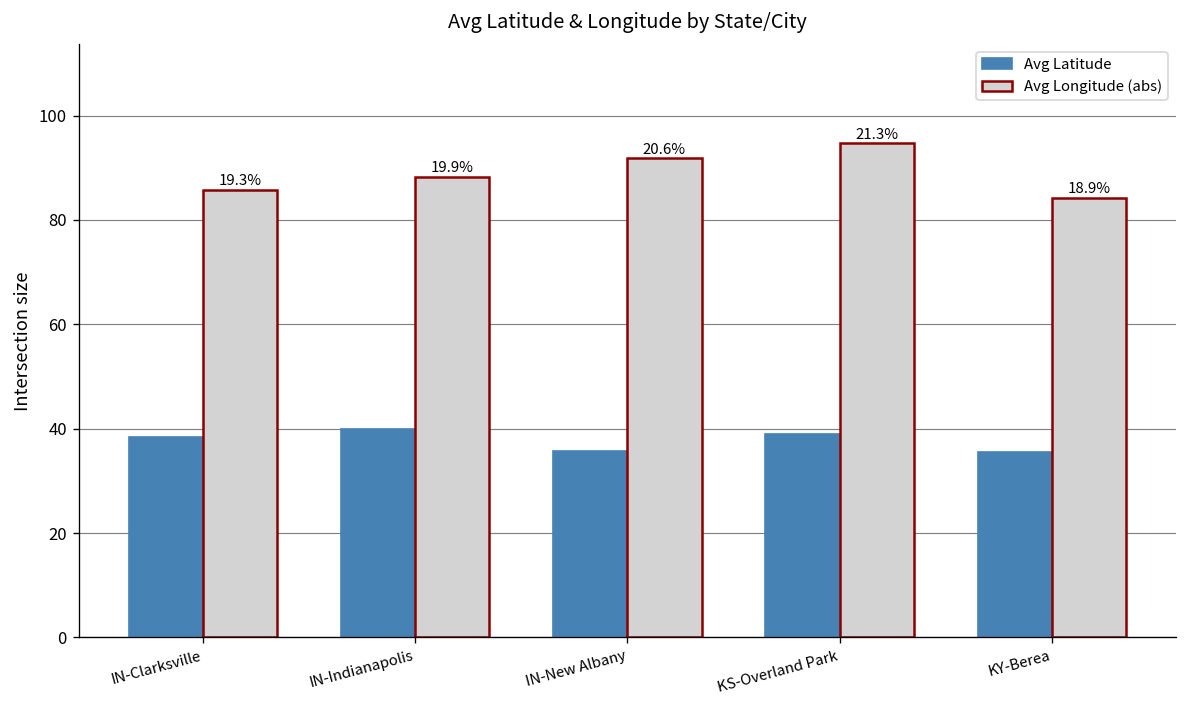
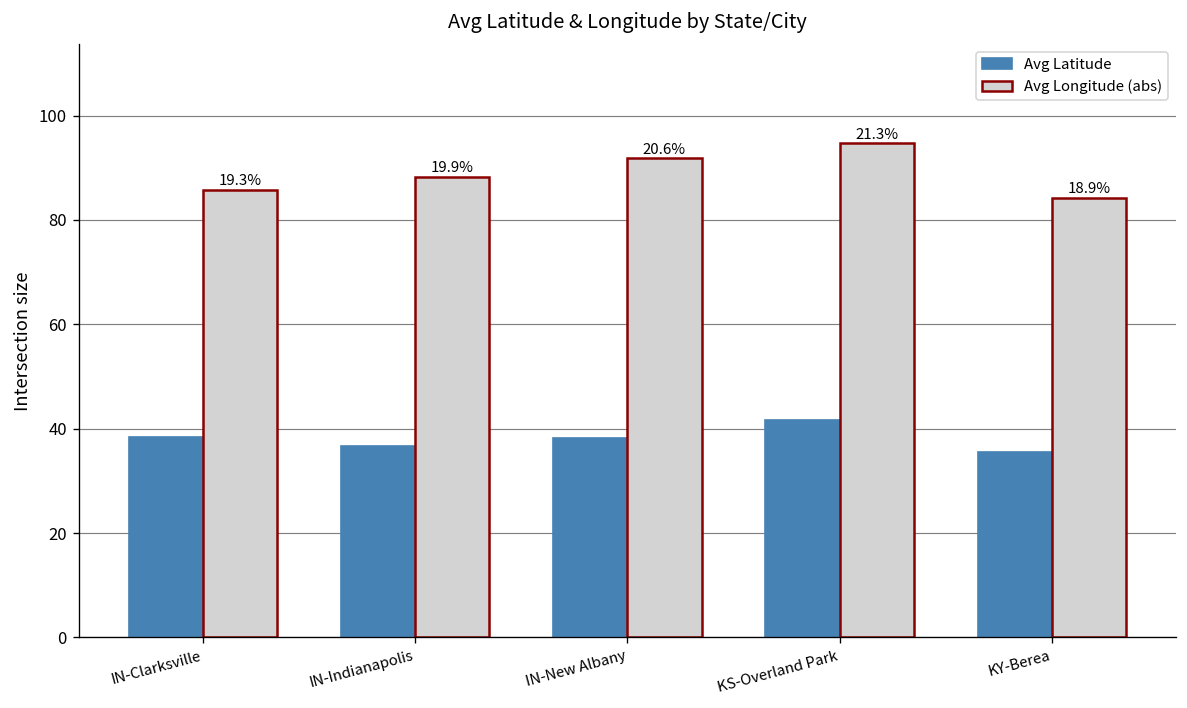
Avg Latitude, IN-Indianapolis: 40 -> 37
Avg Latitude, IN-New Albany: 36 -> 38
Avg Latitude, KS-Overland Park: 39 -> 42
